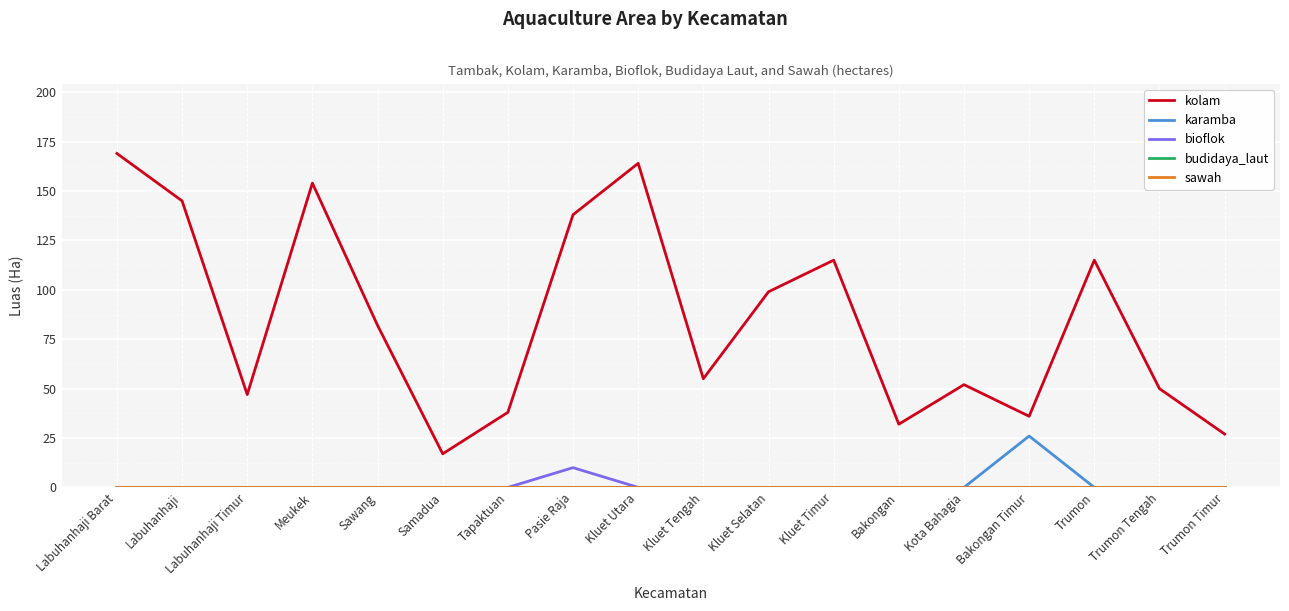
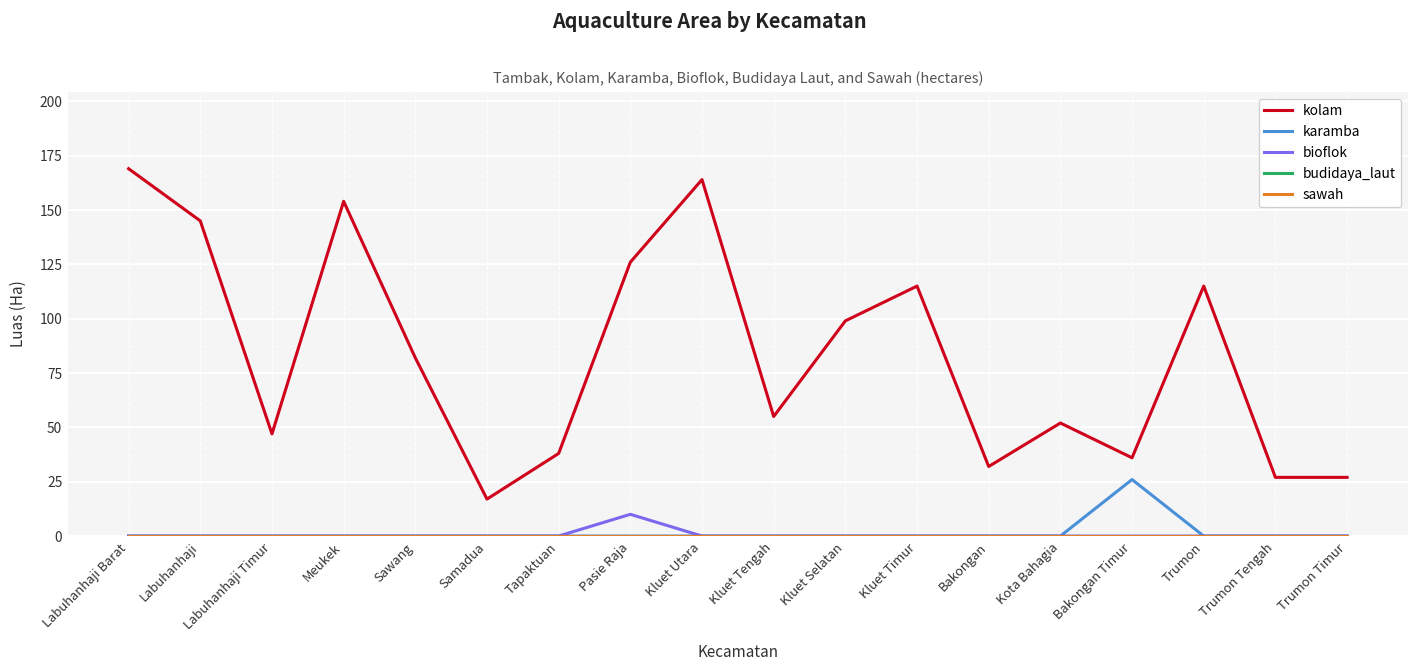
kolam, Pasie Raja: 138 -> 126
kolam, Trumon Tengah: 50 -> 27
